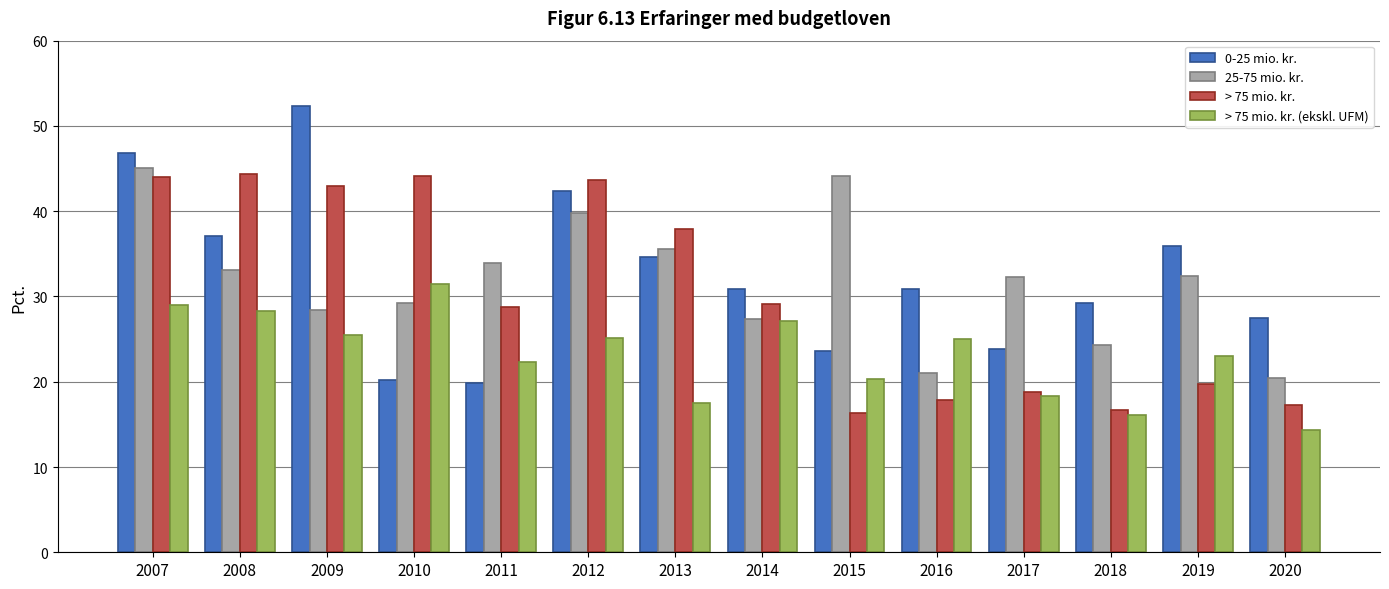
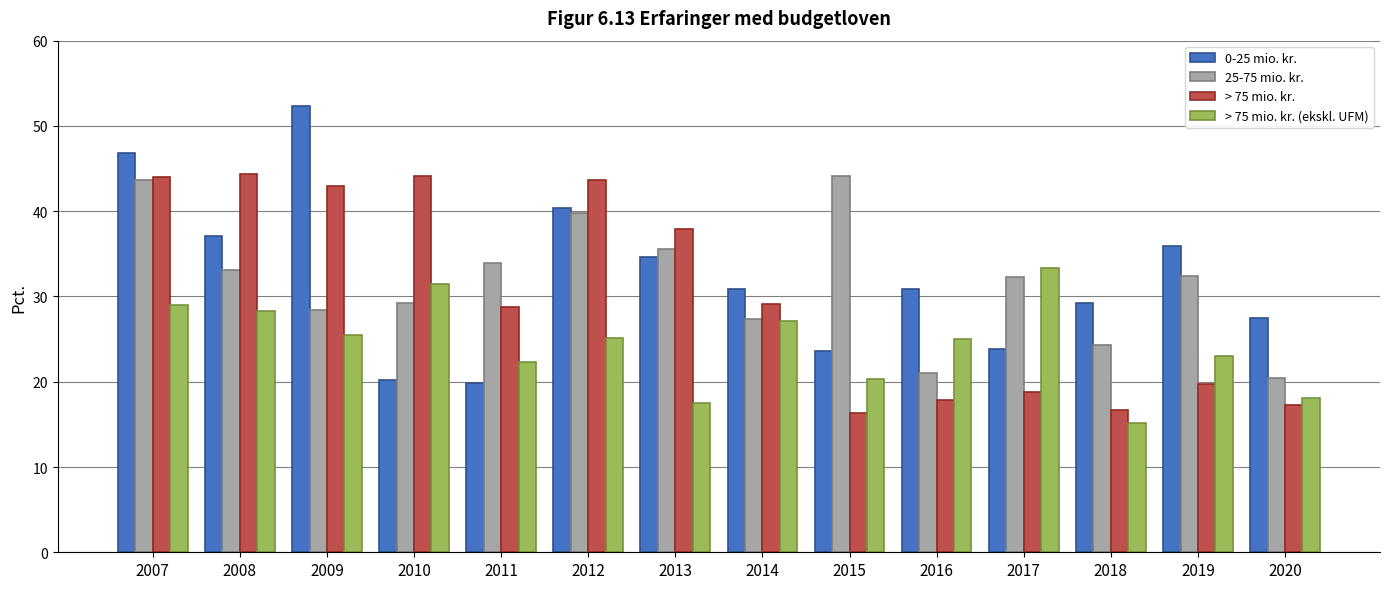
25-75 mio. kr., 2007: 45 -> 44
0-25 mio. kr., 2012: 42 -> 40
> 75 mio. kr. (ekskl. UFM), 2017: 18 -> 33
> 75 mio. kr. (ekskl. UFM), 2018: 16 -> 15
> 75 mio. kr. (ekskl. UFM), 2020: 14 -> 18
